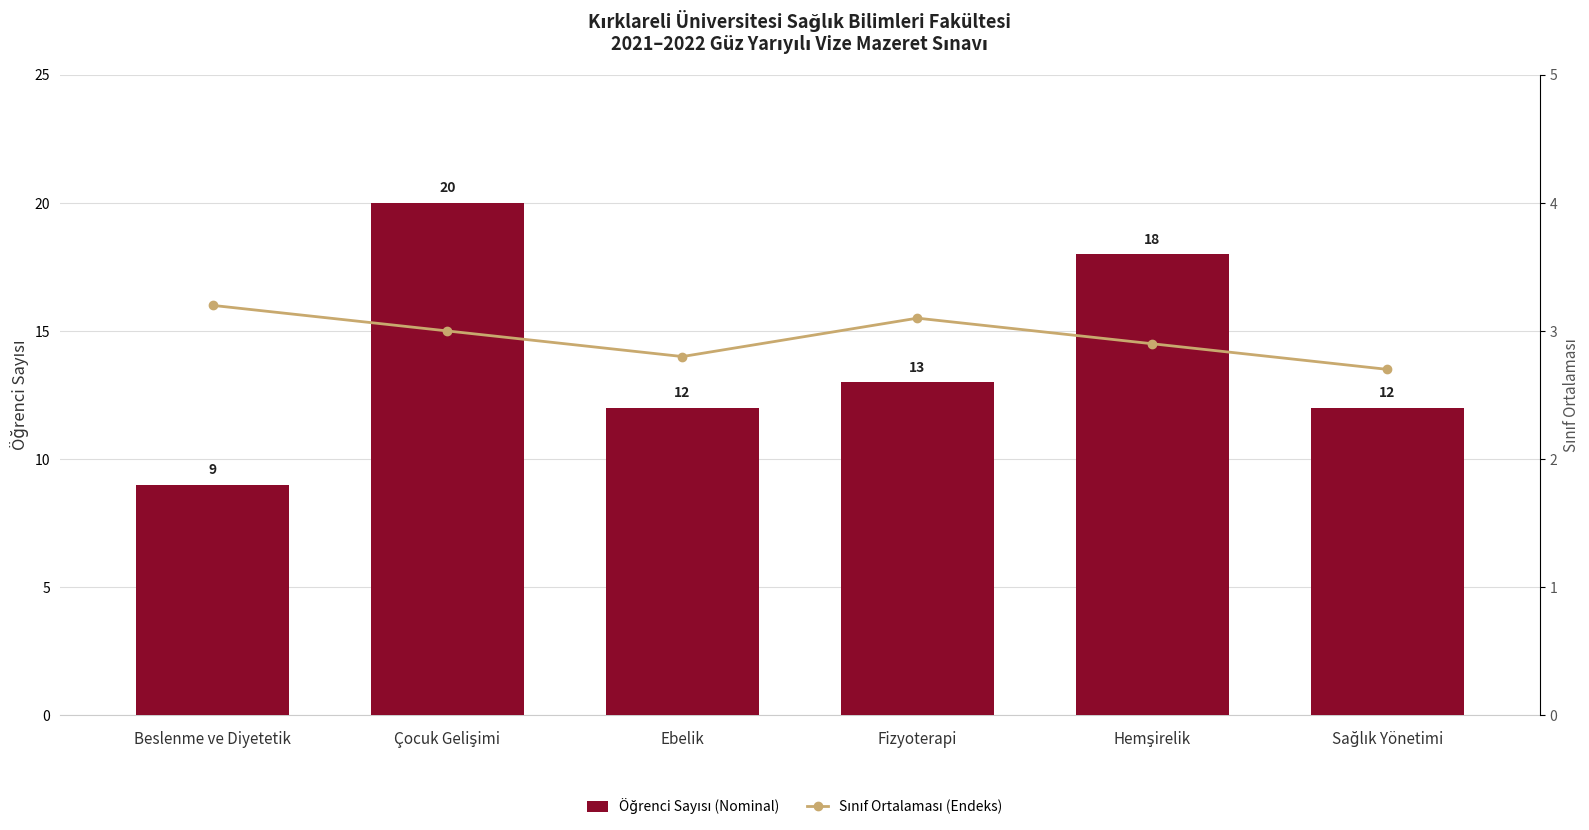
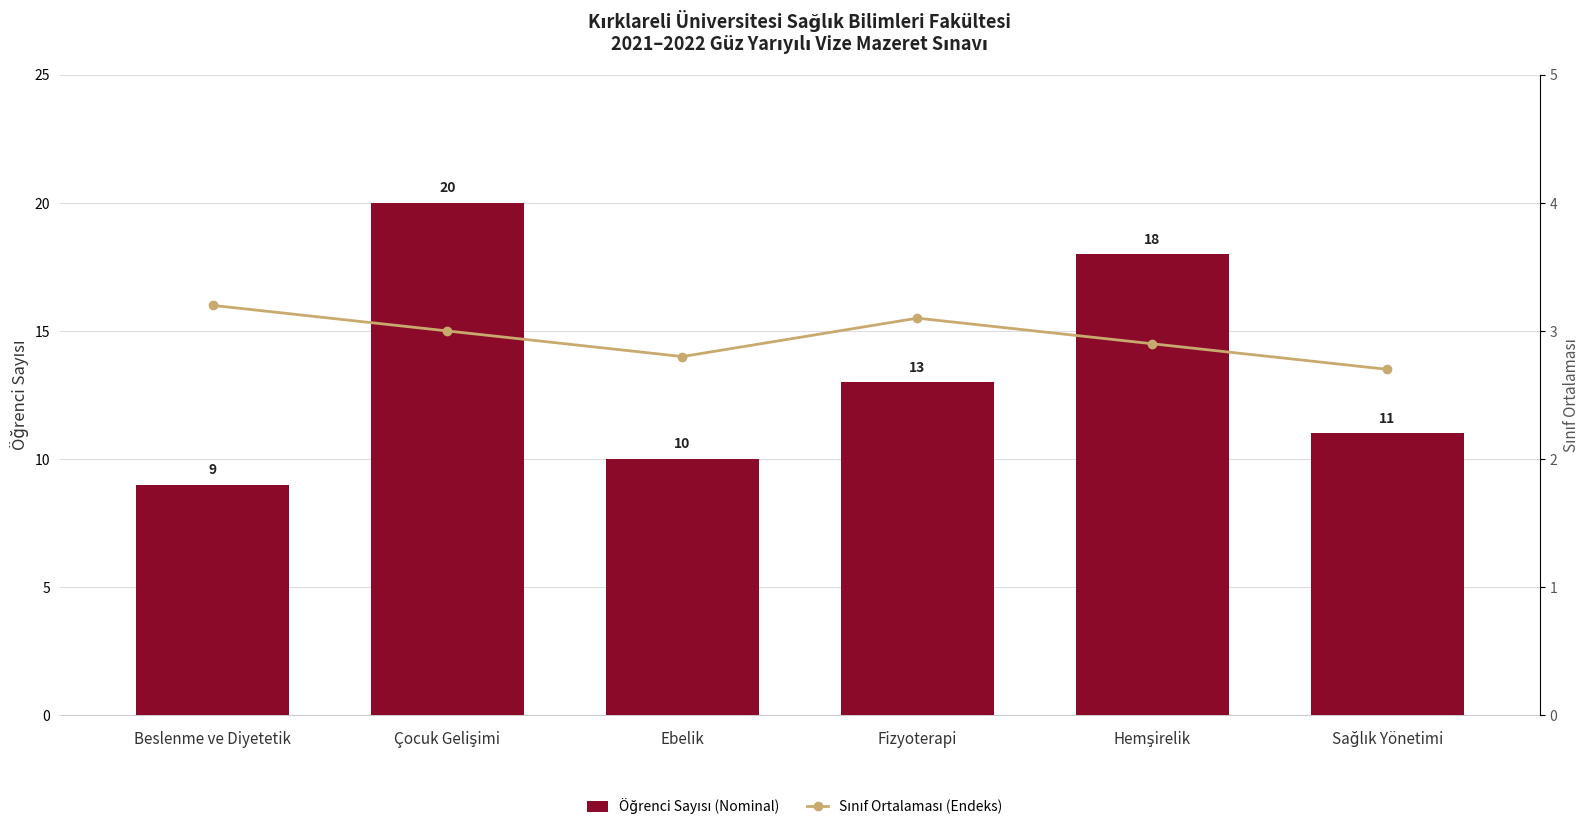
Öğrenci Sayısı (Nominal), Ebelik: 12 -> 10
Öğrenci Sayısı (Nominal), Sağlık Yönetimi: 12 -> 11
